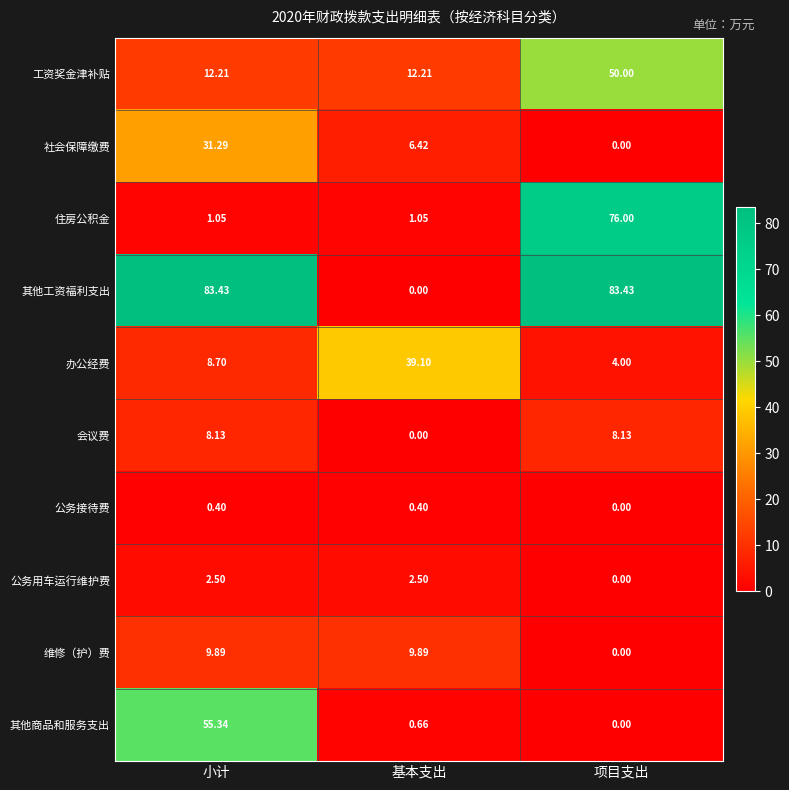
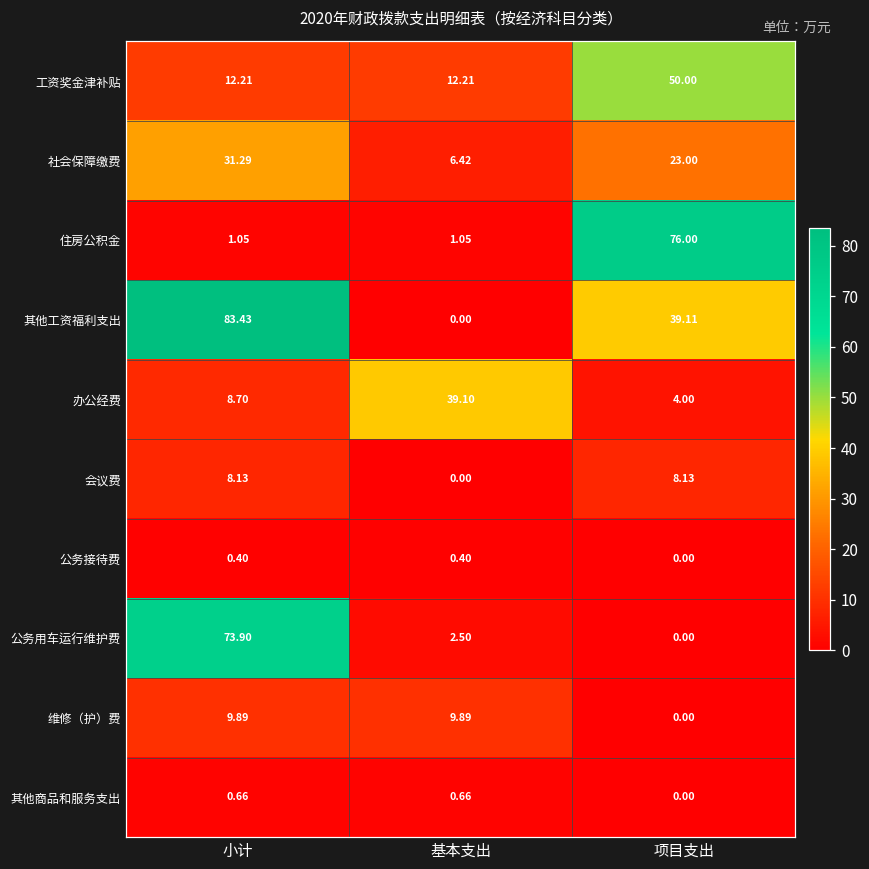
社会保障缴费, 项目支出: 0.00 -> 23.00
其他工资福利支出, 项目支出: 83.43 -> 39.11
公务用车运行维护费, 小计: 2.50 -> 73.90
其他商品和服务支出, 小计: 55.34 -> 0.66
